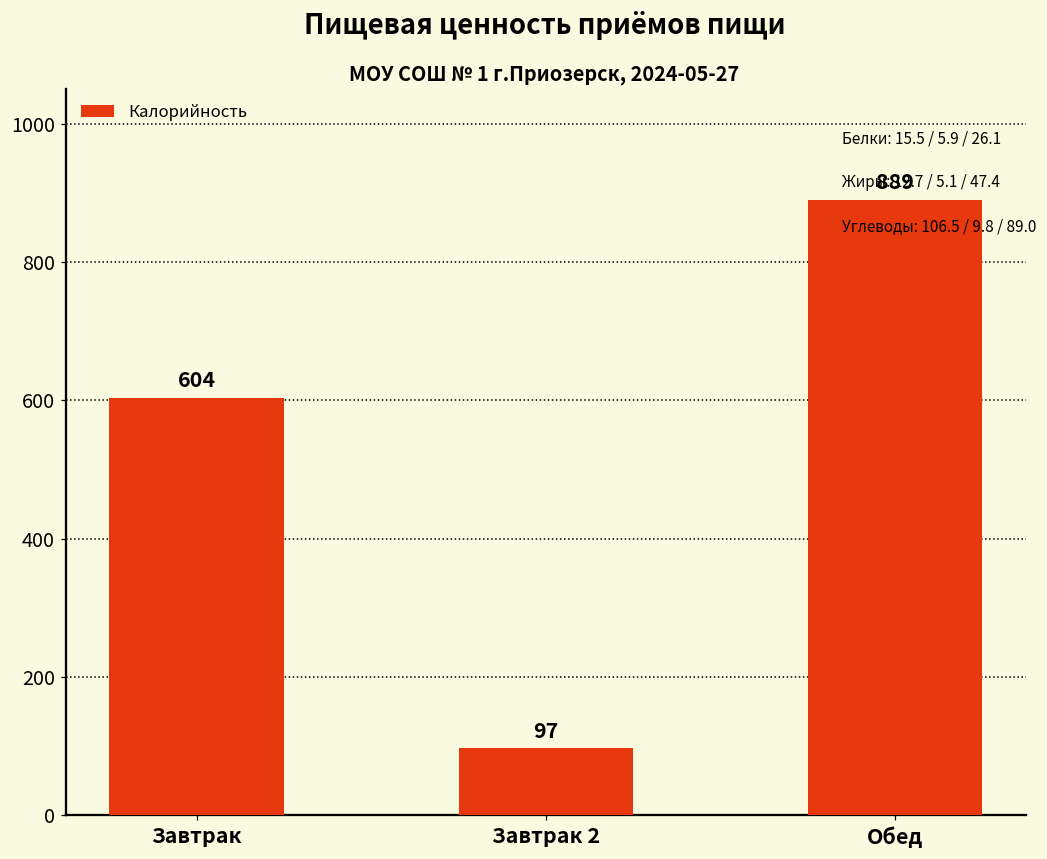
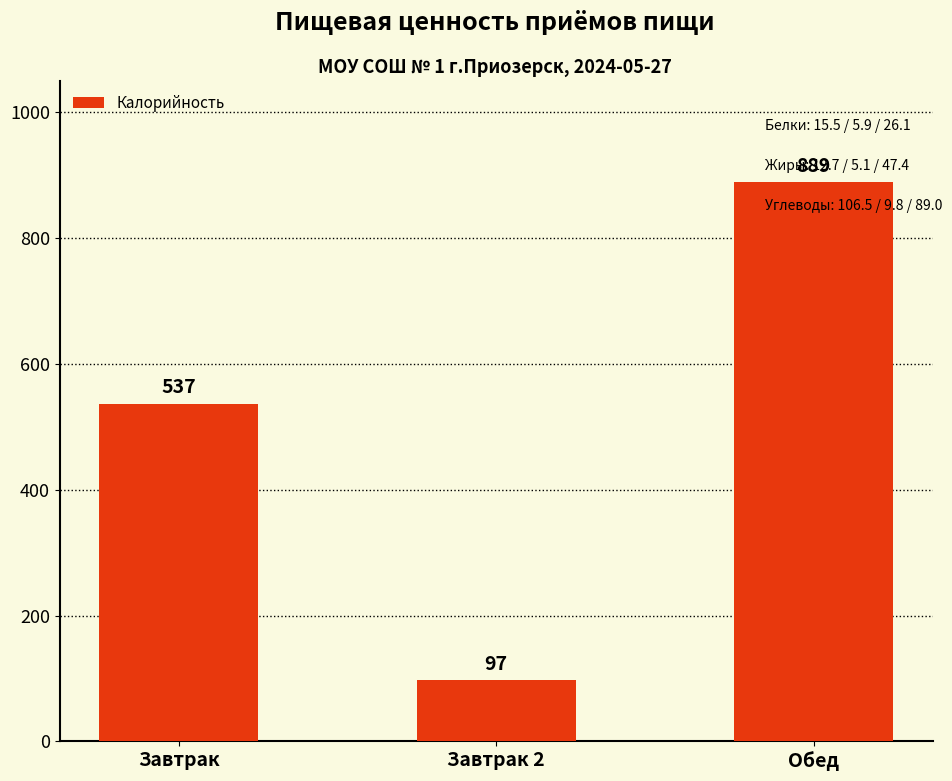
Завтрак: 604 -> 537
